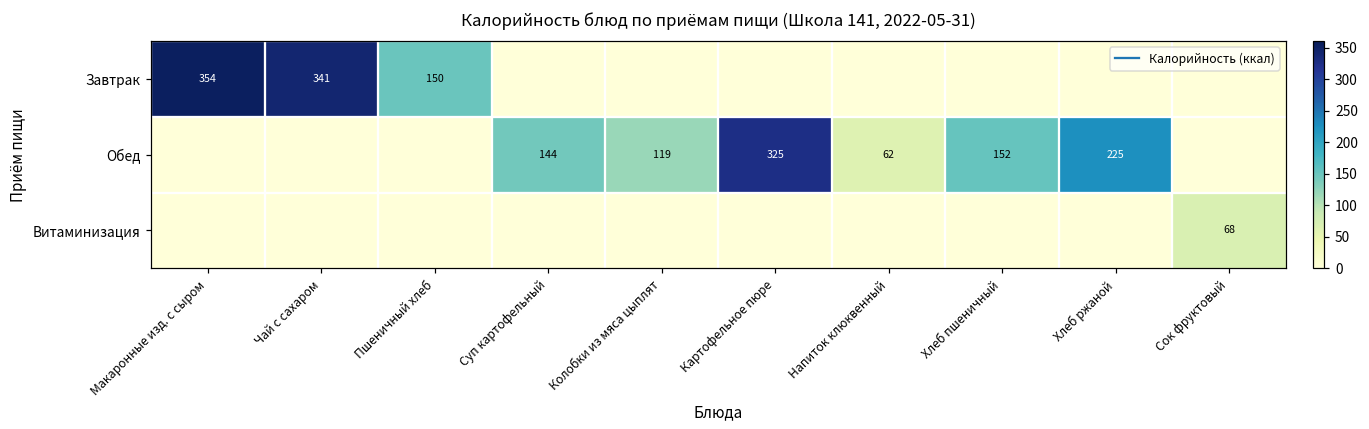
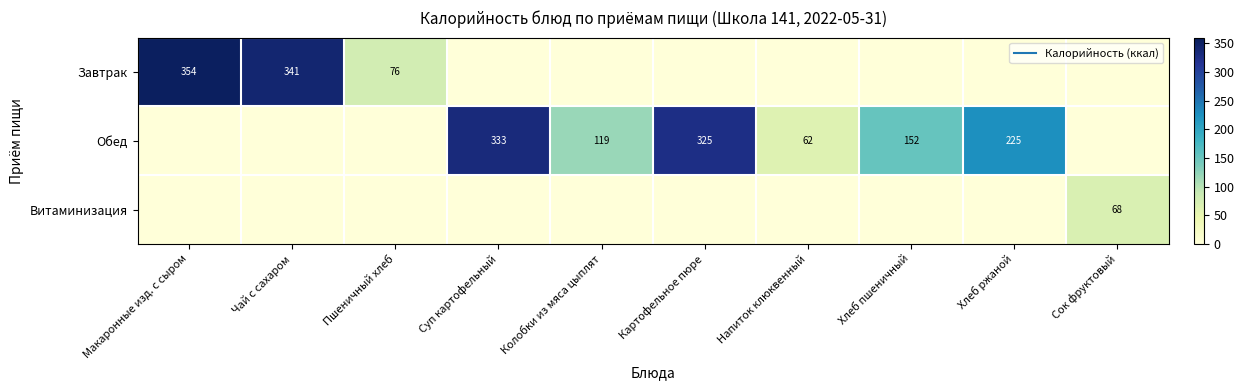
Завтрак, Пшеничный хлеб: 150 -> 76
Обед, Суп картофельный: 144 -> 333
